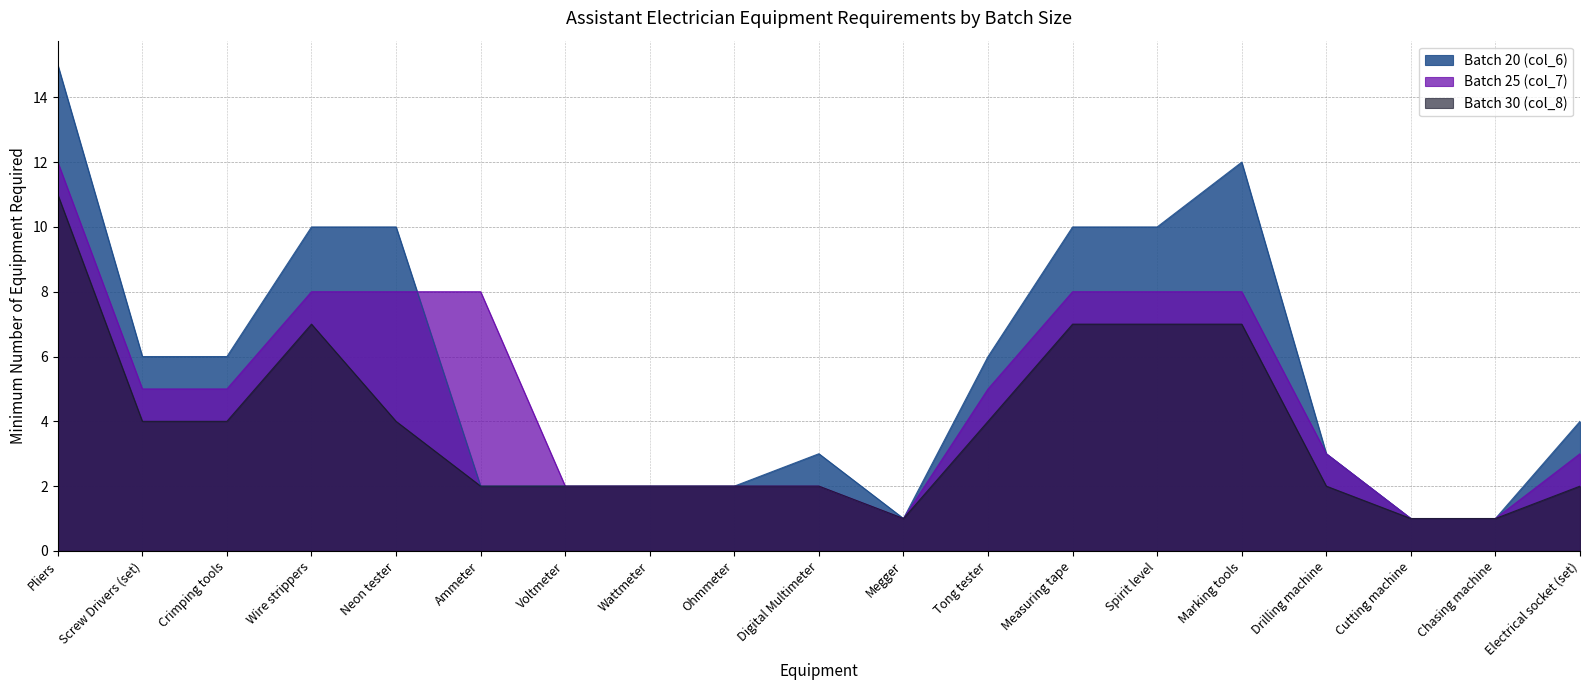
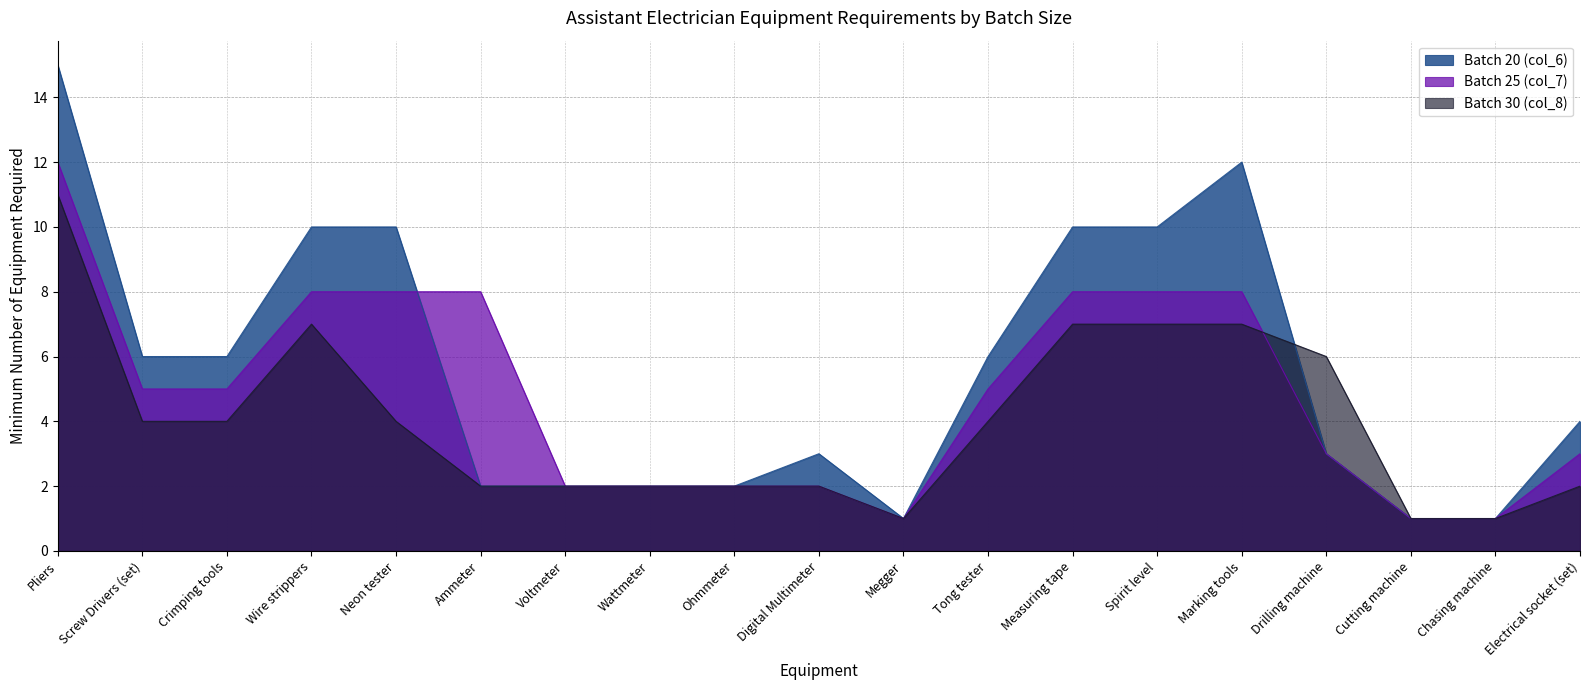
Batch 30 (col_8), Drilling machine: 2 -> 6
